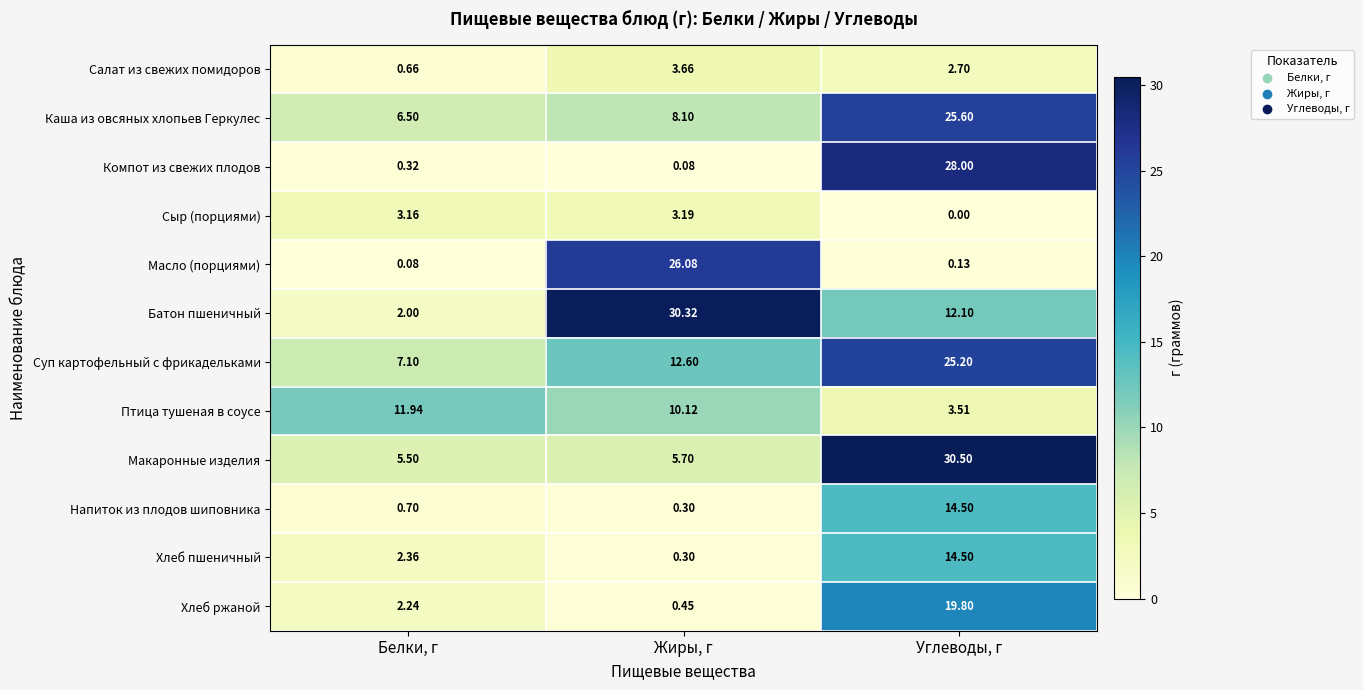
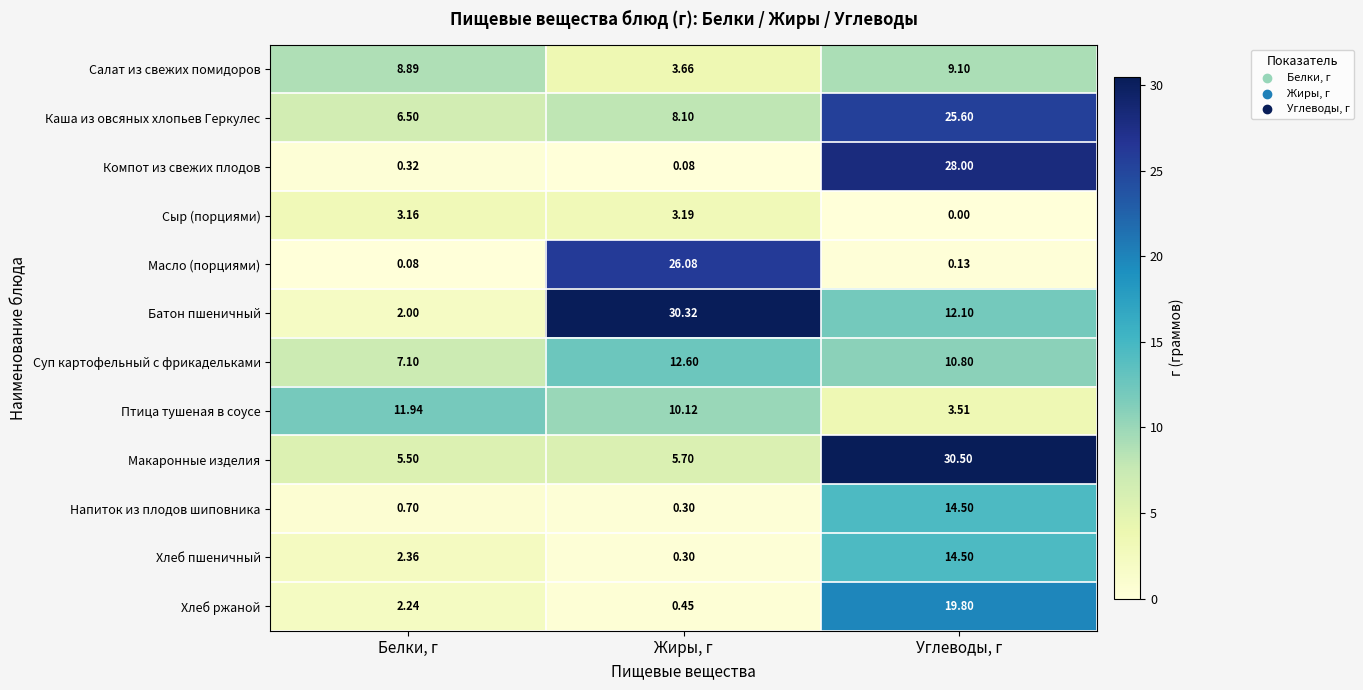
Салат из свежих помидоров, Белки, г: 0.66 -> 8.89
Салат из свежих помидоров, Углеводы, г: 2.70 -> 9.10
Суп картофельный с фрикадельками, Углеводы, г: 25.20 -> 10.80
